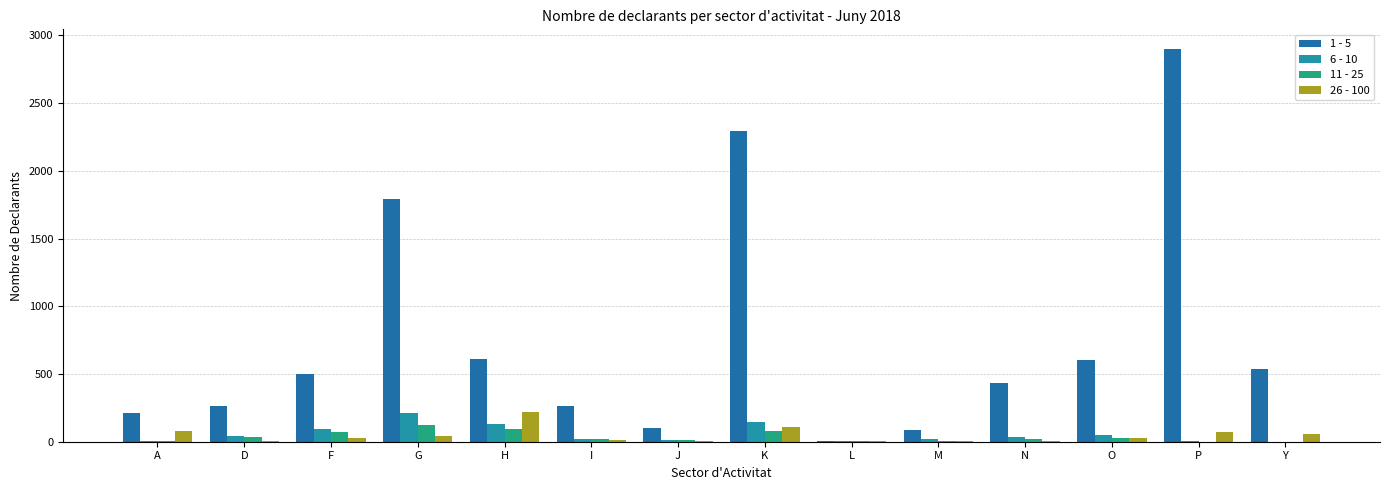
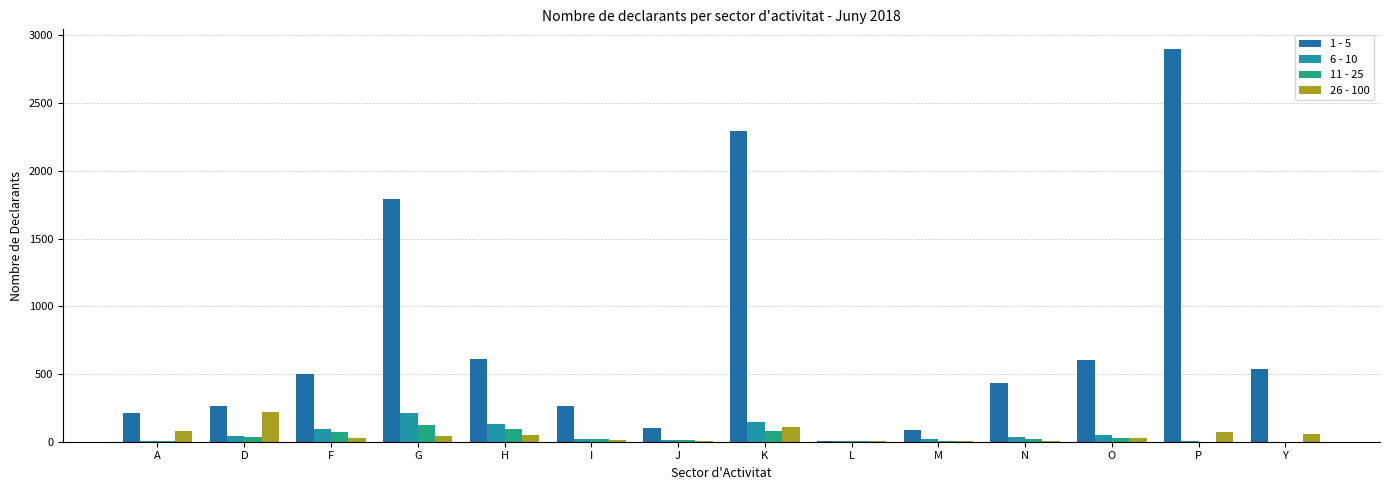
26 - 100, D: 10 -> 220
26 - 100, H: 220 -> 50
